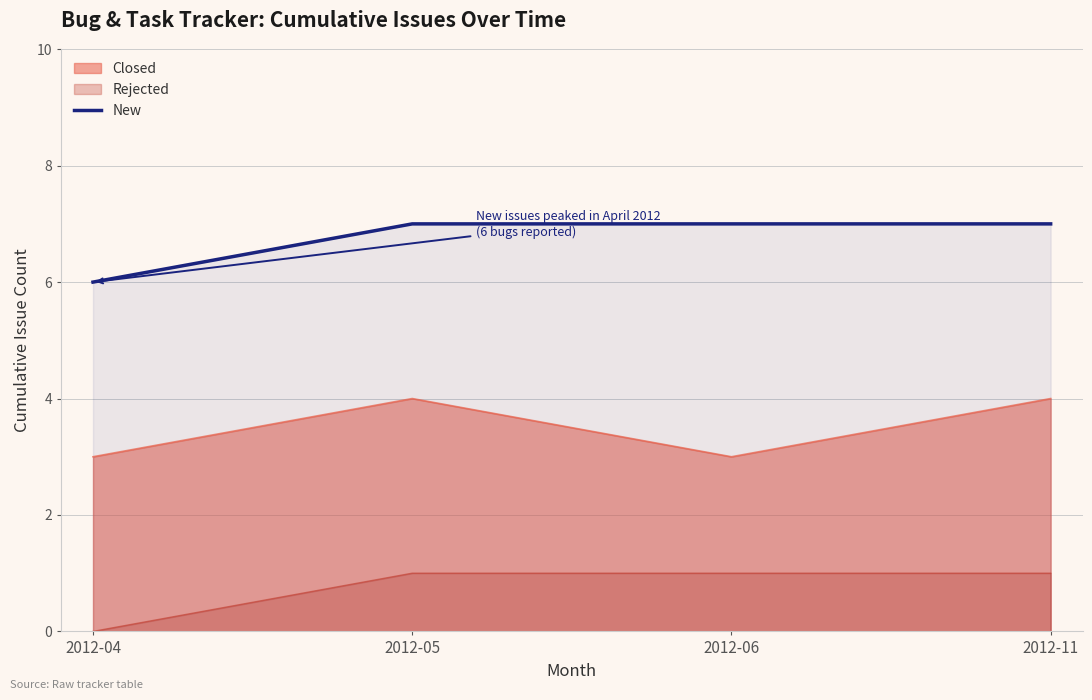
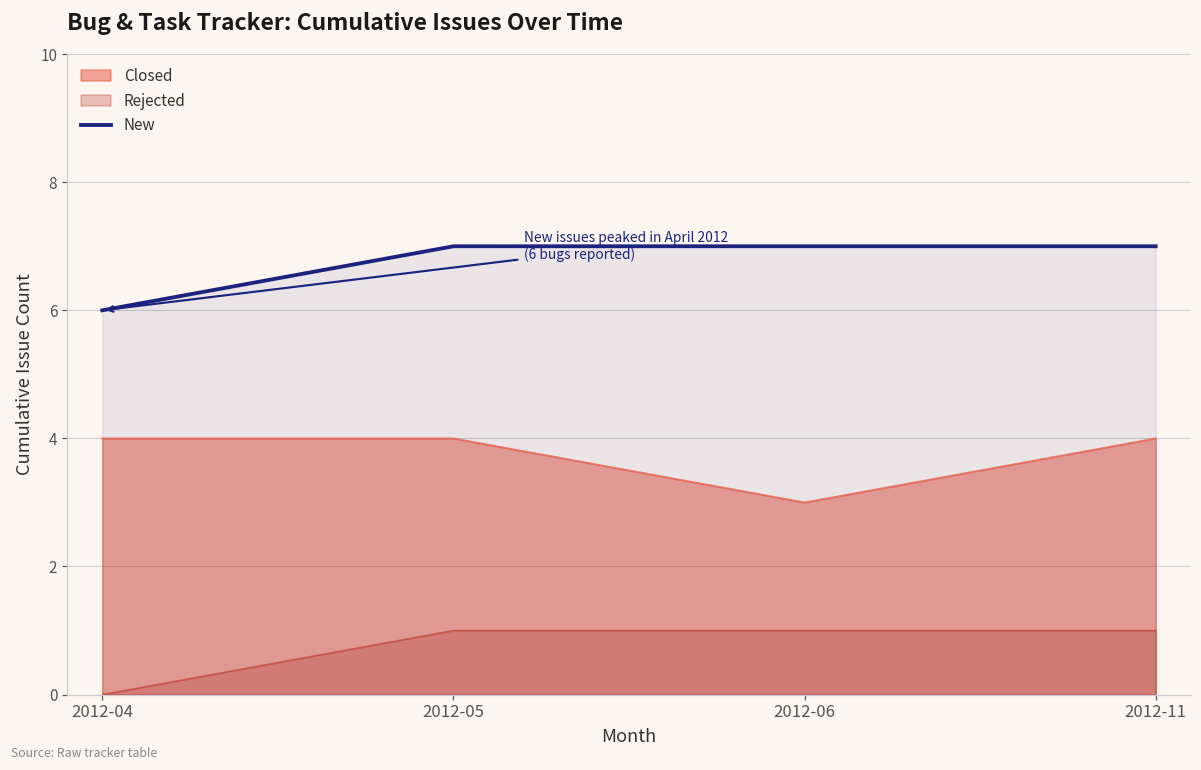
Closed, 2012-04: 3 -> 4
